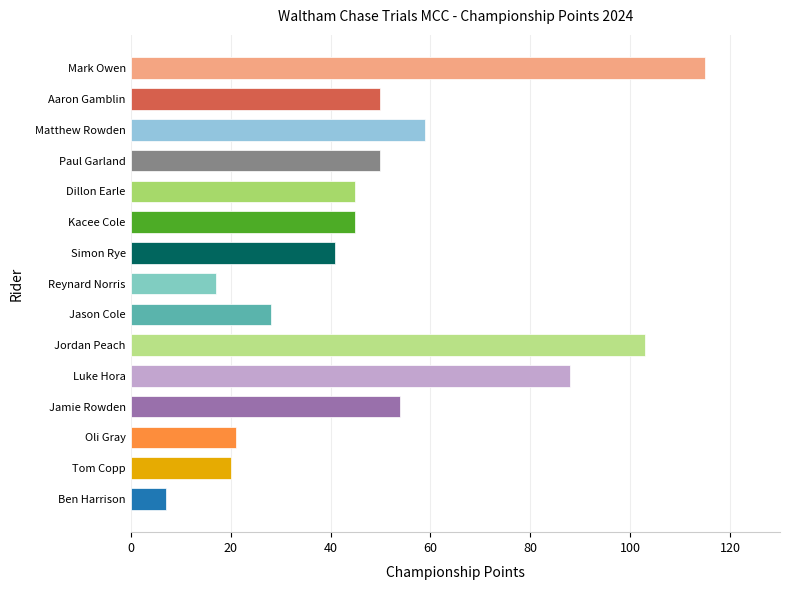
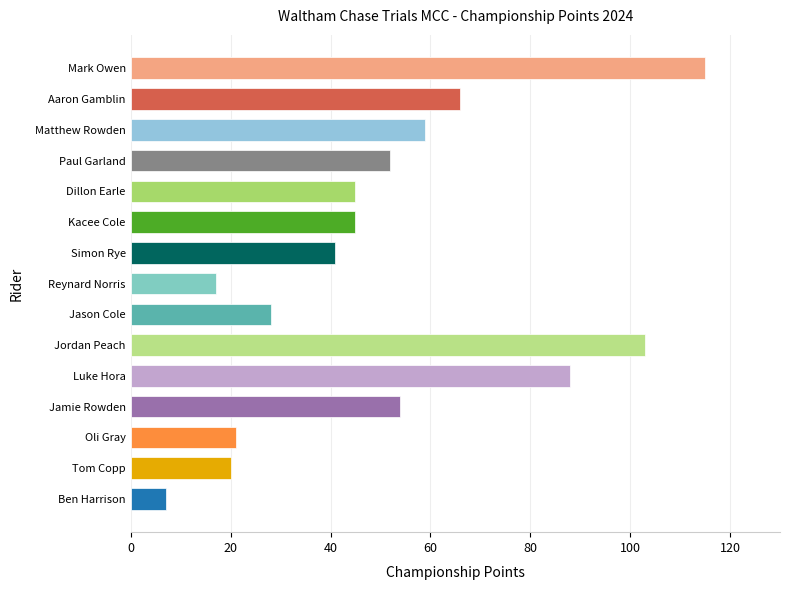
Aaron Gamblin: 50 -> 66
Paul Garland: 50 -> 52
